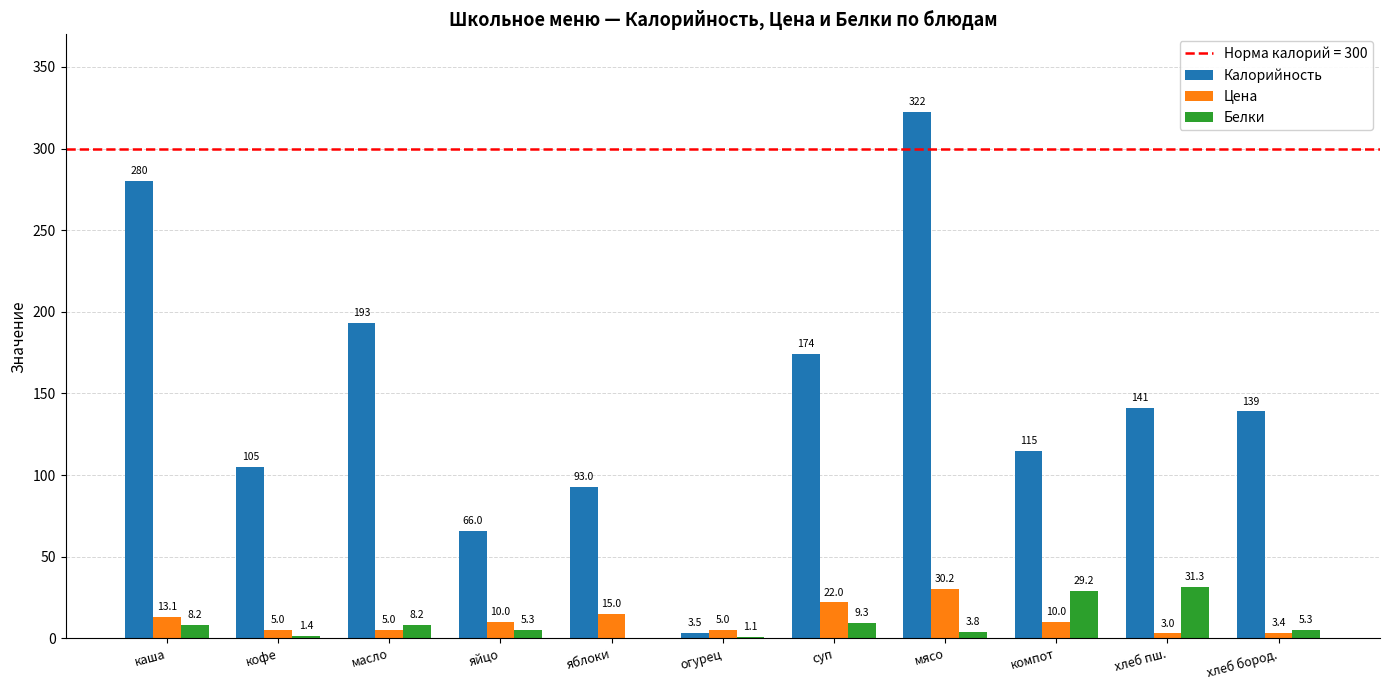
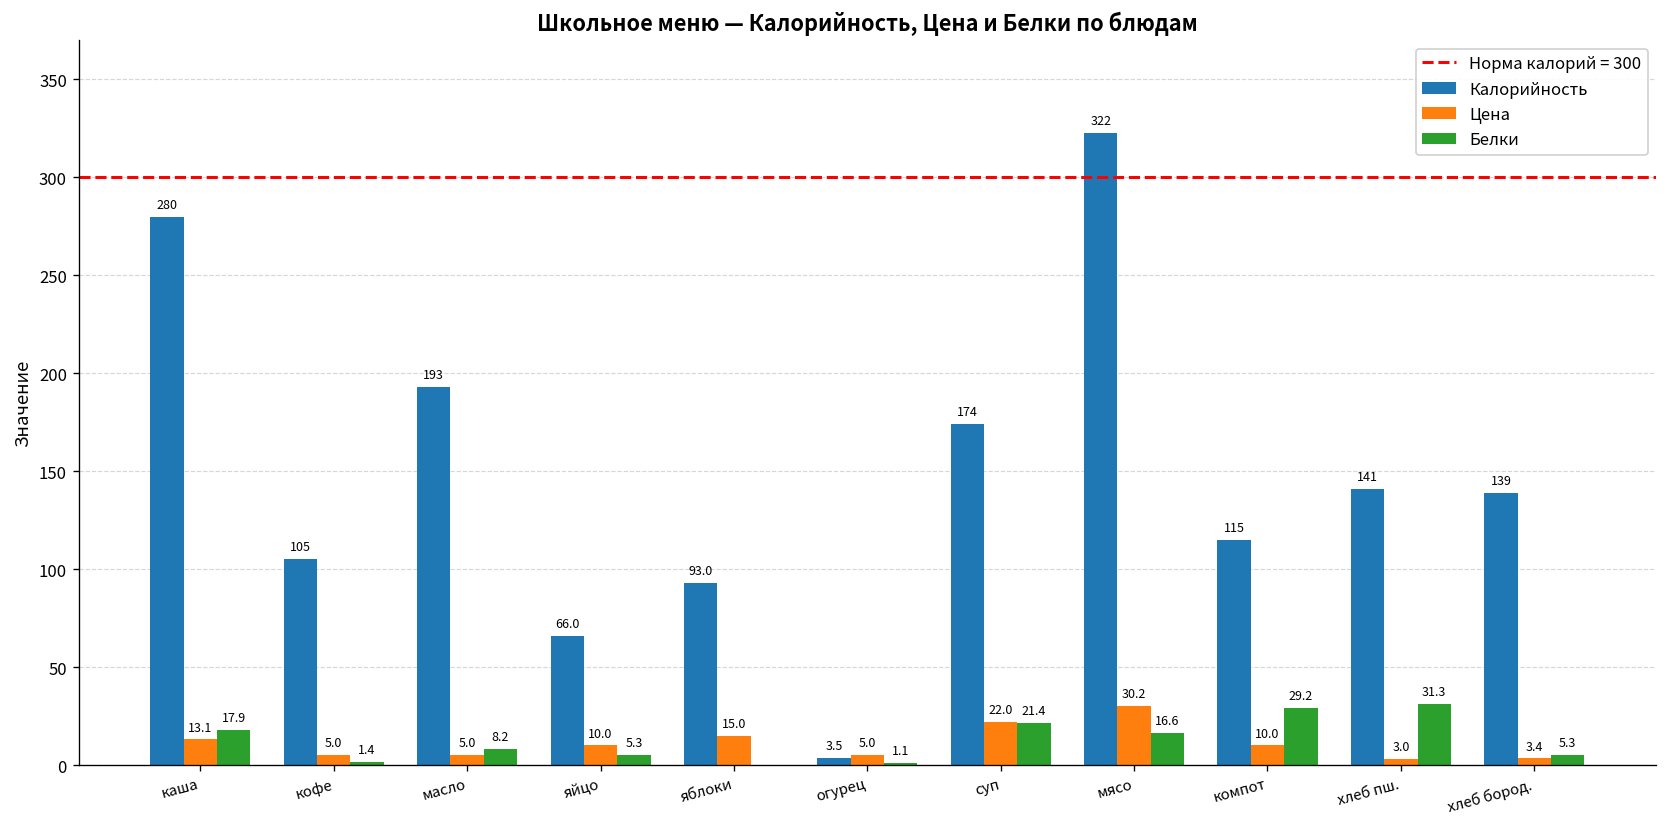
Белки, каша: 8.2 -> 17.9
Белки, суп: 9.3 -> 21.4
Белки, мясо: 3.8 -> 16.6
